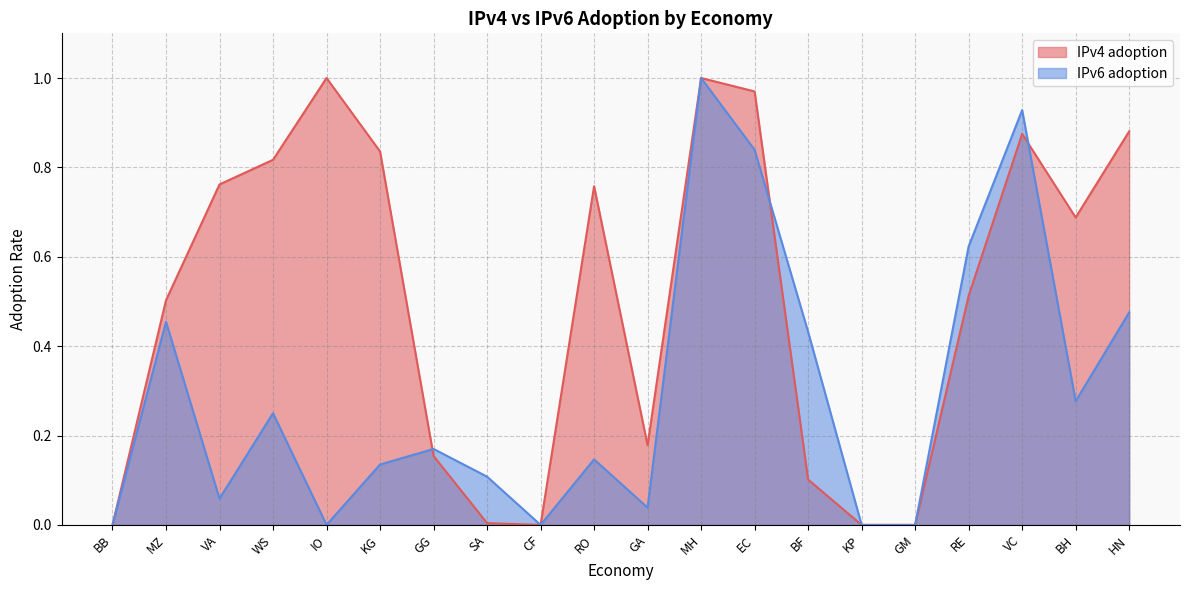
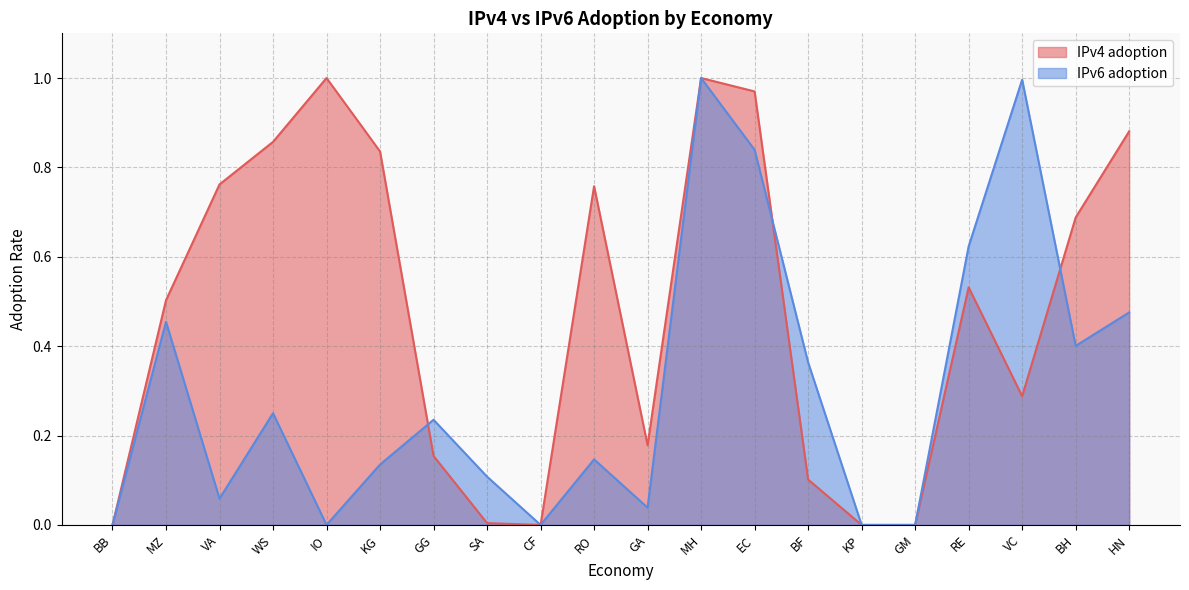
IPv4 adoption, WS: 0.82 -> 0.86
IPv6 adoption, GG: 0.17 -> 0.24
IPv6 adoption, BF: 0.43 -> 0.36
IPv4 adoption, RE: 0.51 -> 0.53
IPv4 adoption, VC: 0.88 -> 0.29
IPv6 adoption, VC: 0.93 -> 1.00
IPv6 adoption, BH: 0.28 -> 0.40
